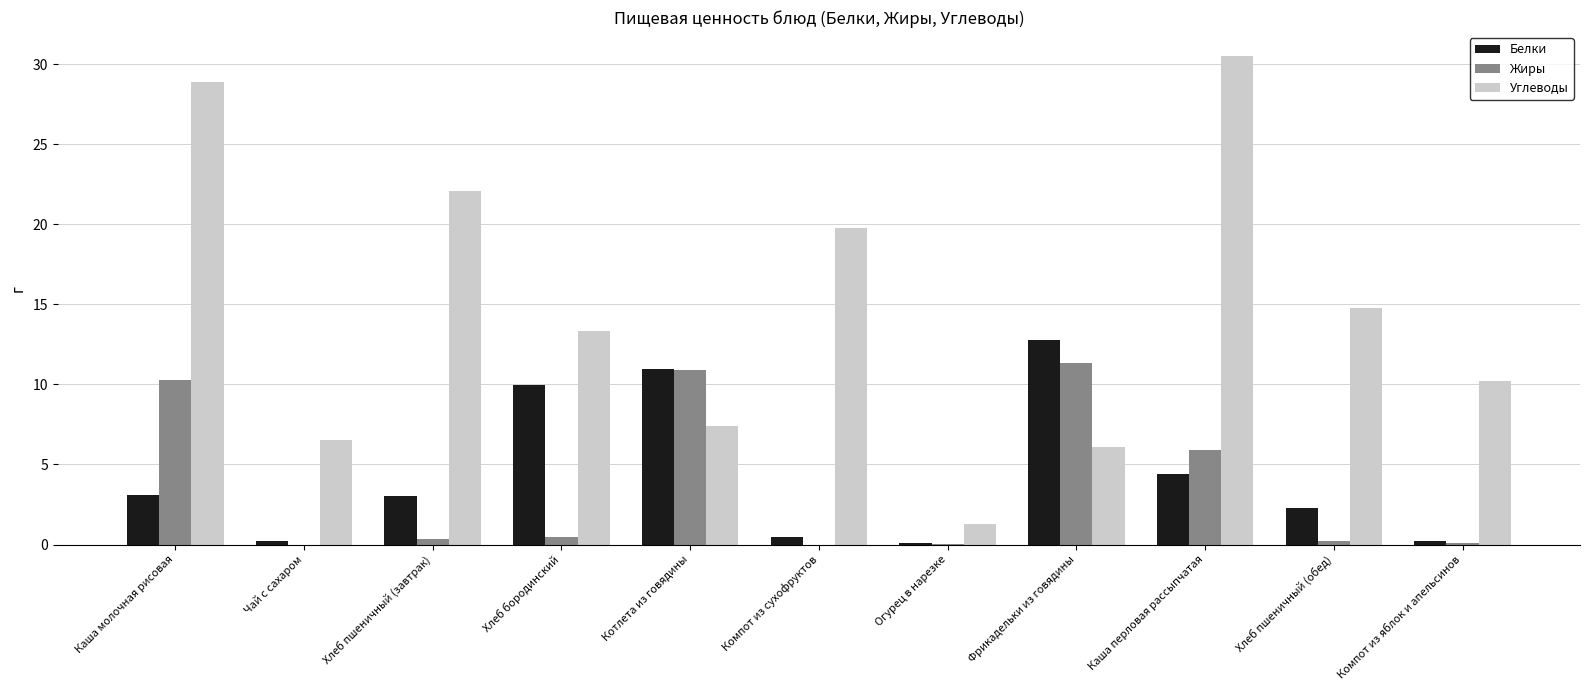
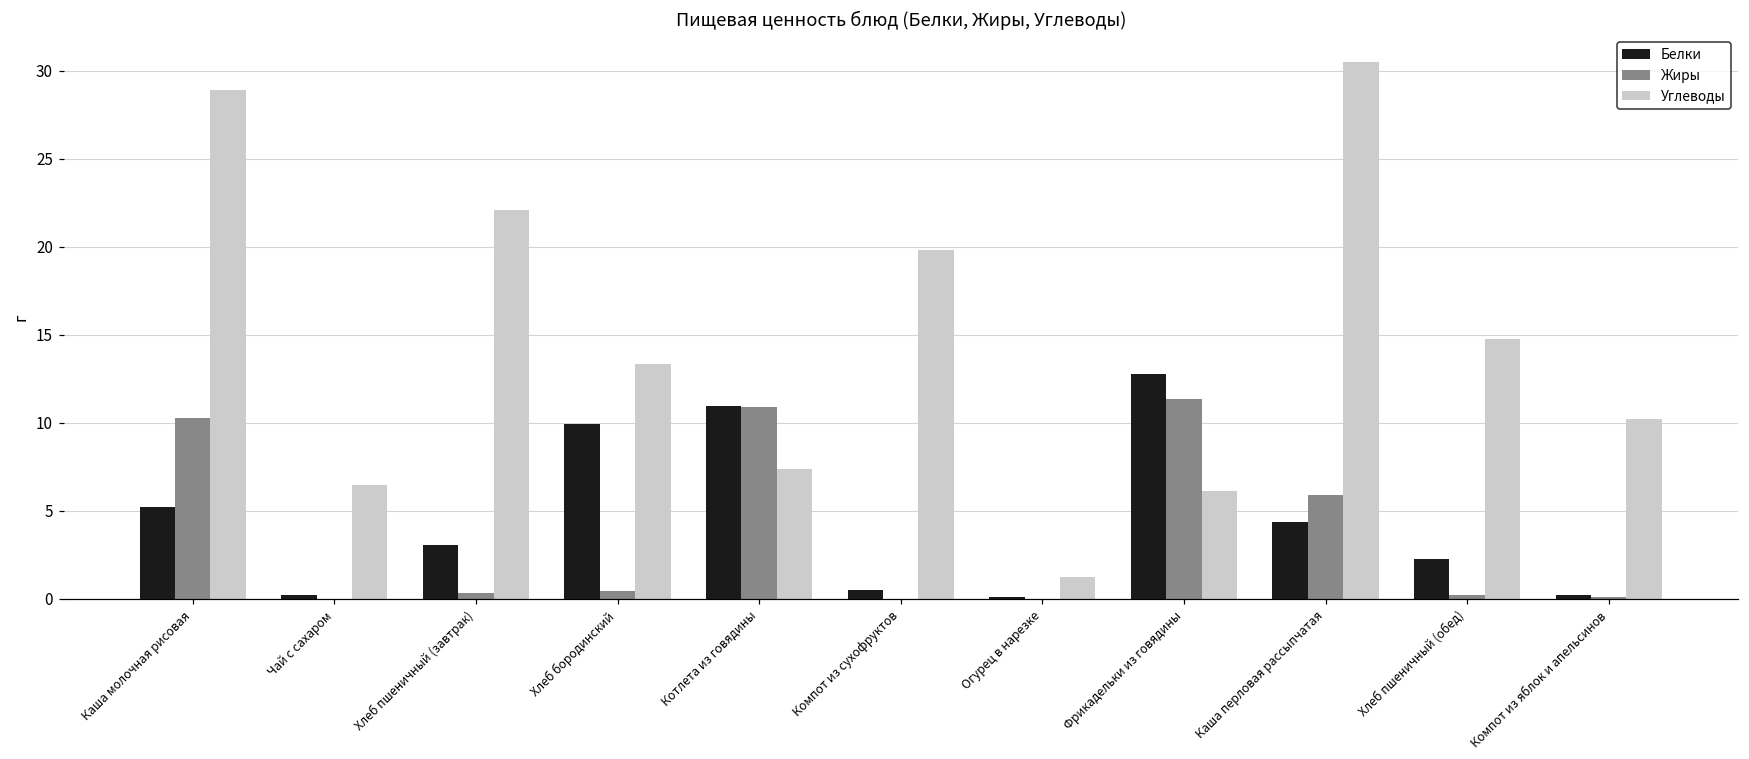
Белки, Каша молочная рисовая: 3.1 -> 5.2
